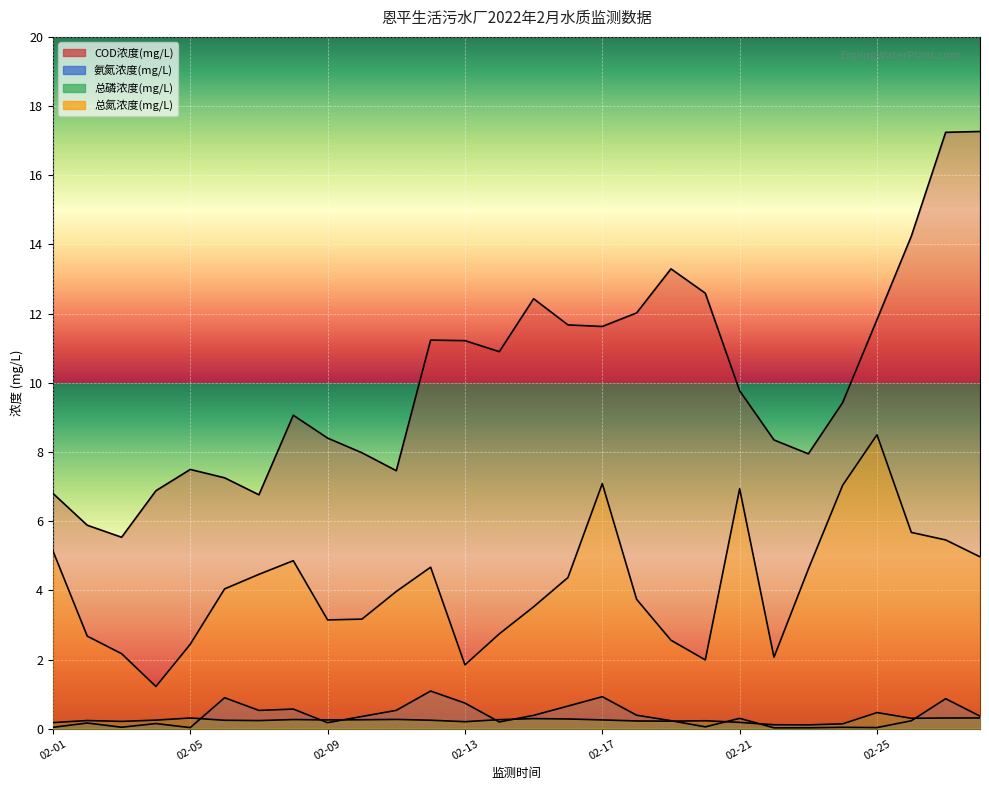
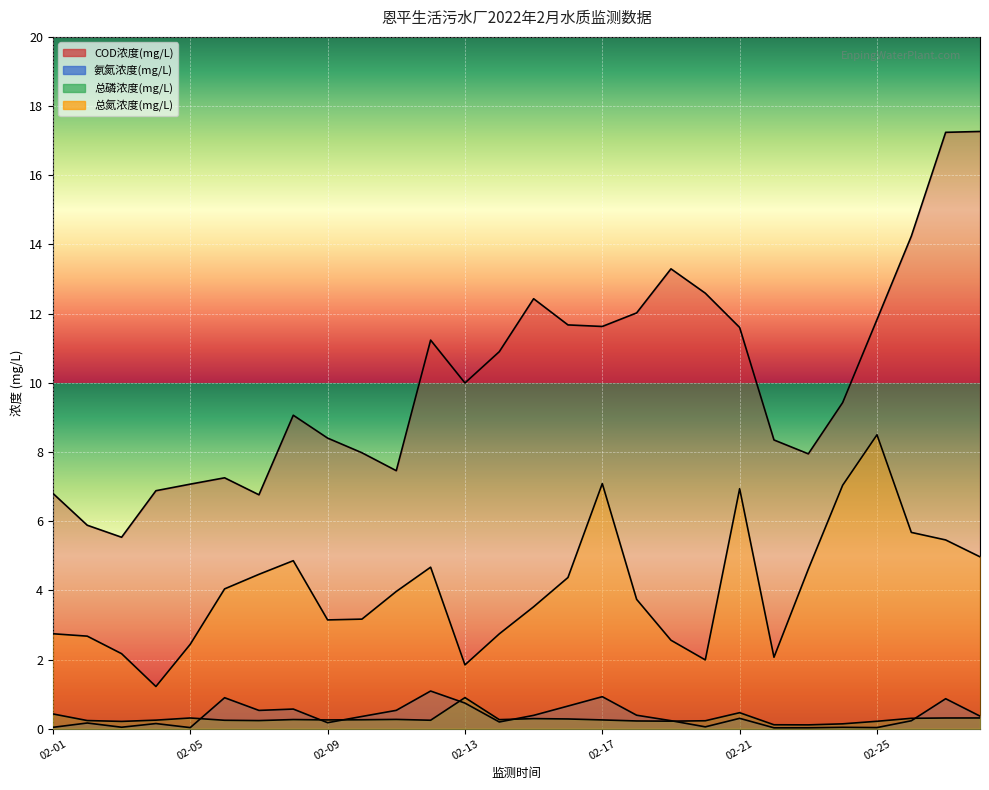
总磷浓度(mg/L), 02-01: 0.2 -> 0.4
总氮浓度(mg/L), 02-01: 5.1 -> 2.7
COD浓度(mg/L), 02-05: 7.5 -> 7.1
COD浓度(mg/L), 02-13: 11.2 -> 10.0
总磷浓度(mg/L), 02-13: 0.2 -> 0.9
COD浓度(mg/L), 02-21: 9.8 -> 11.6
总磷浓度(mg/L), 02-21: 0.2 -> 0.5
总磷浓度(mg/L), 02-25: 0.5 -> 0.2
